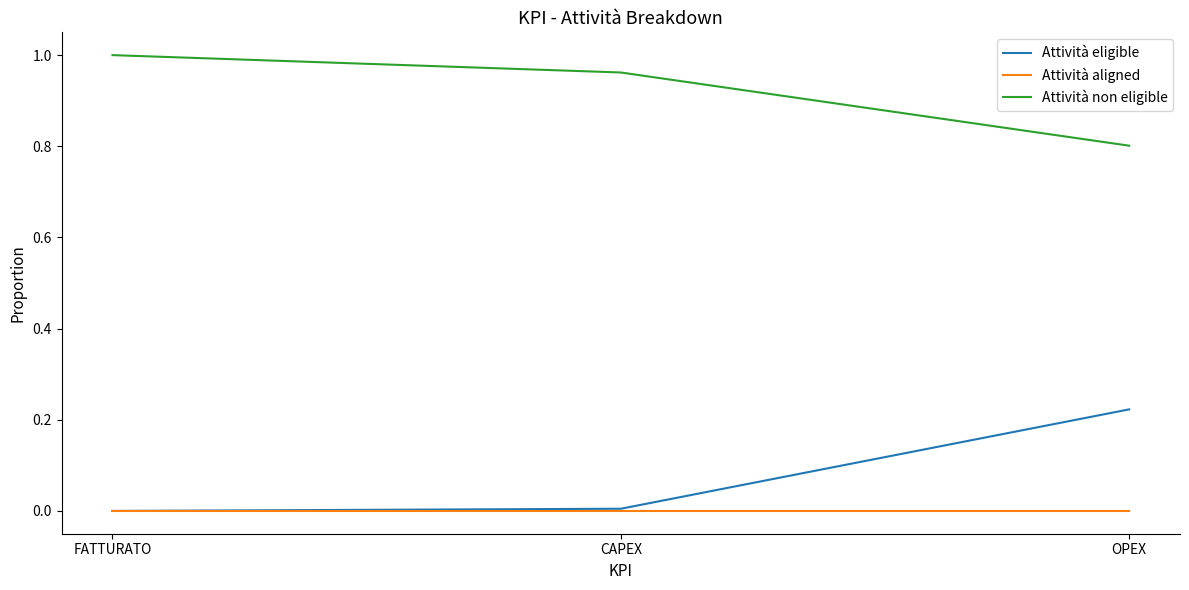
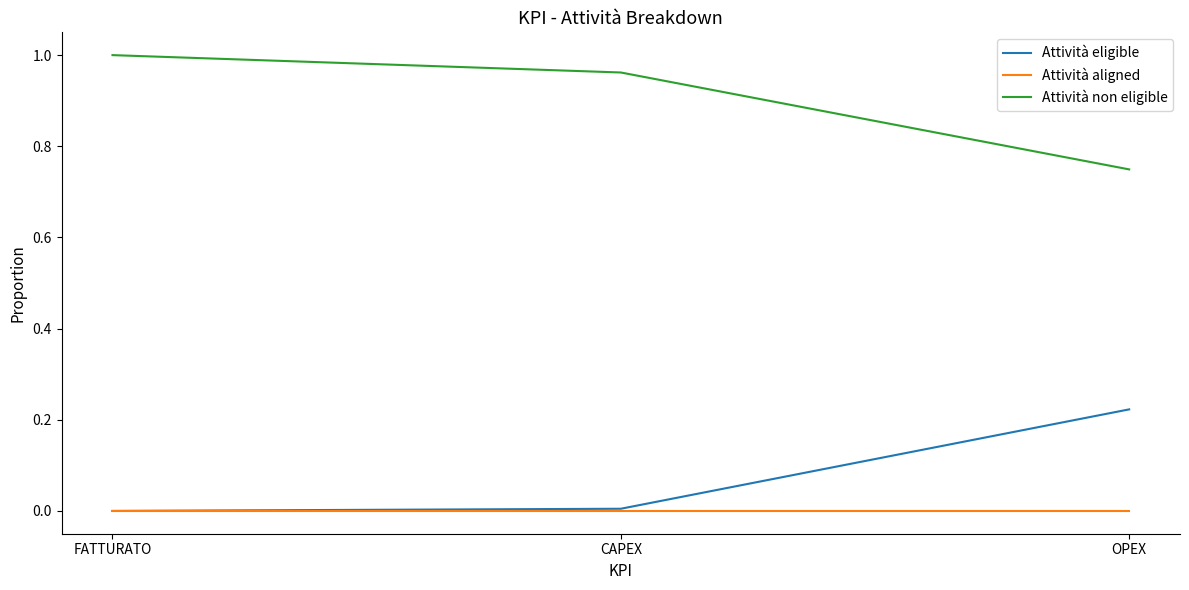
Attività non eligible, OPEX: 0.80 -> 0.75
